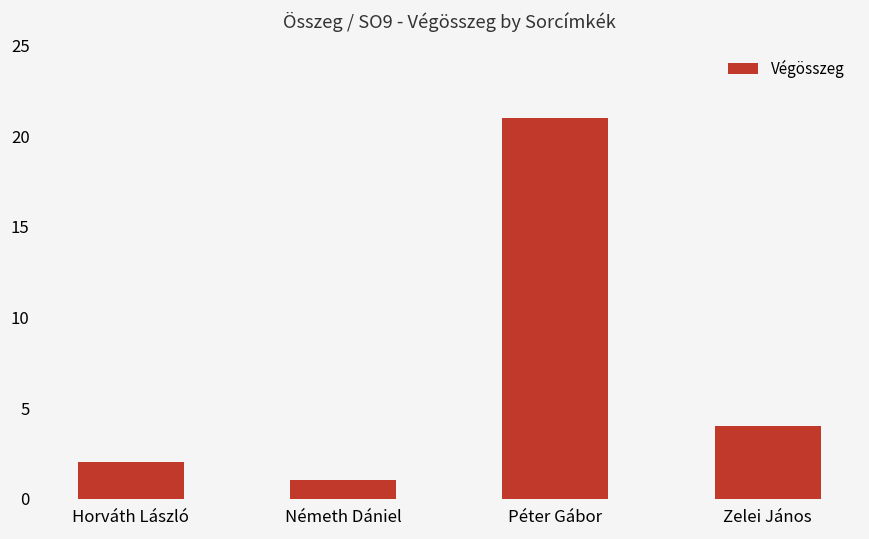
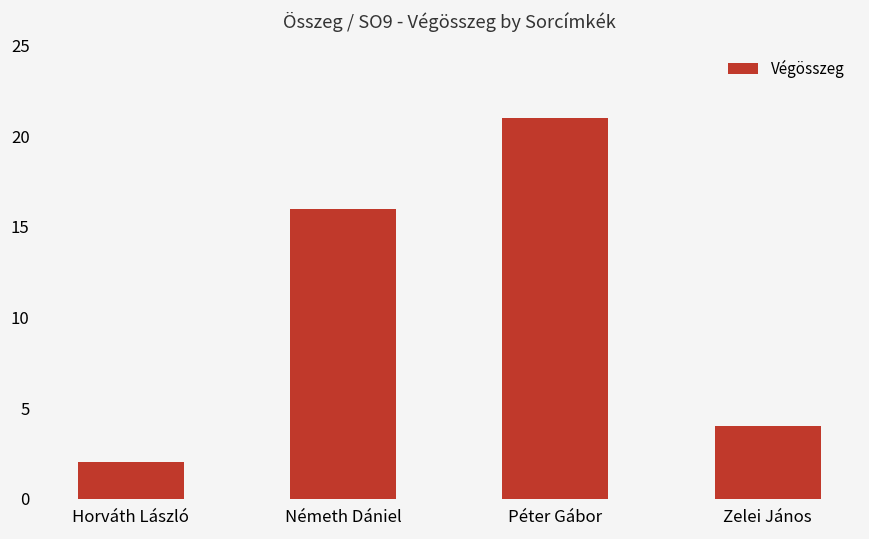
Németh Dániel: 1 -> 16
